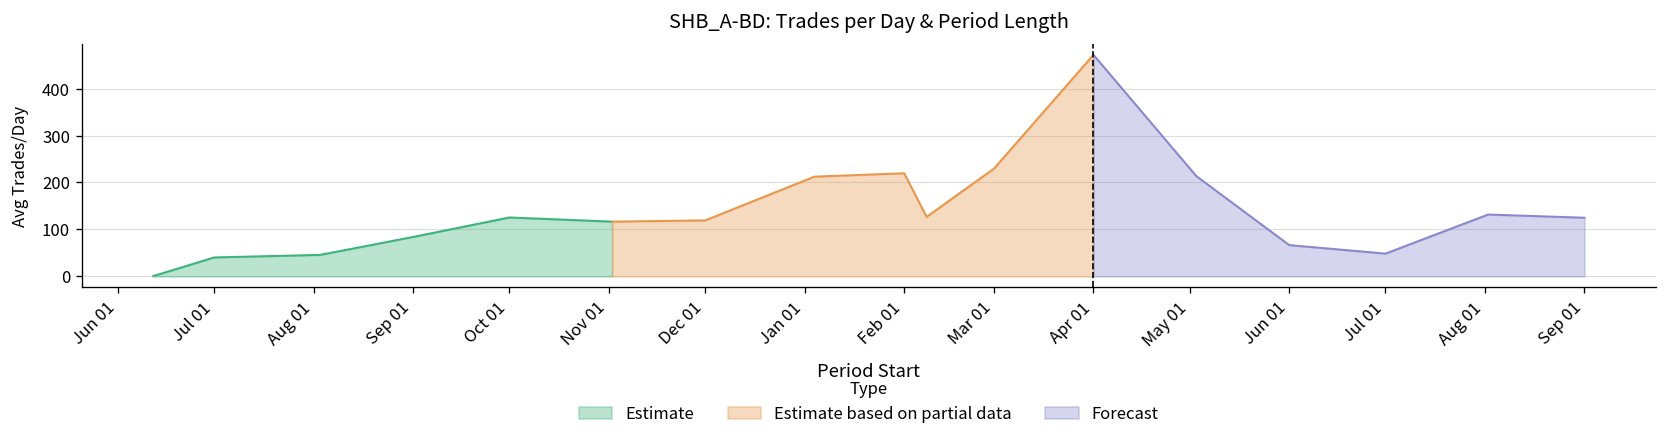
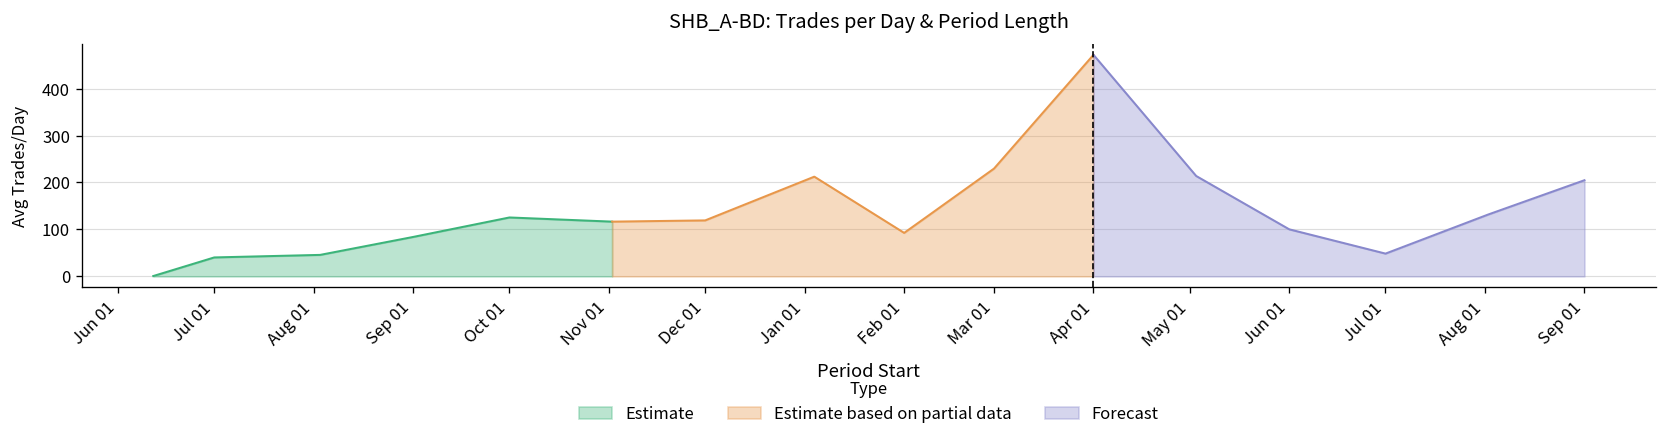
Estimate based on partial data, Feb 01: 220 -> 90
Forecast, Jun 01: 70 -> 100
Forecast, Sep 01: 120 -> 200
